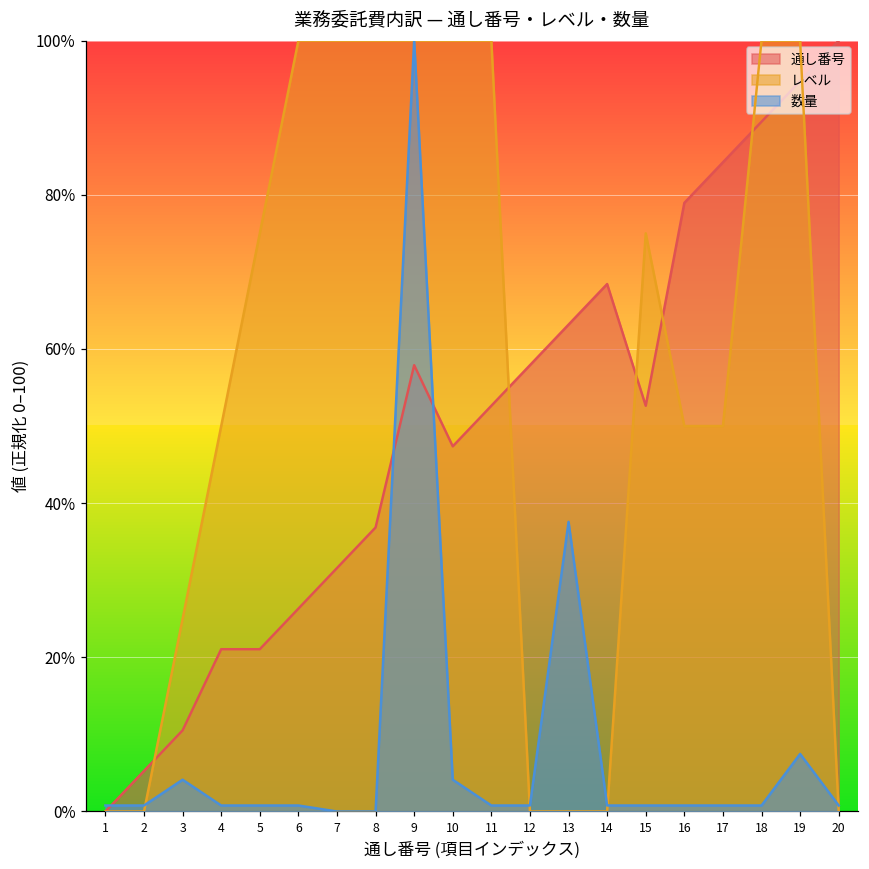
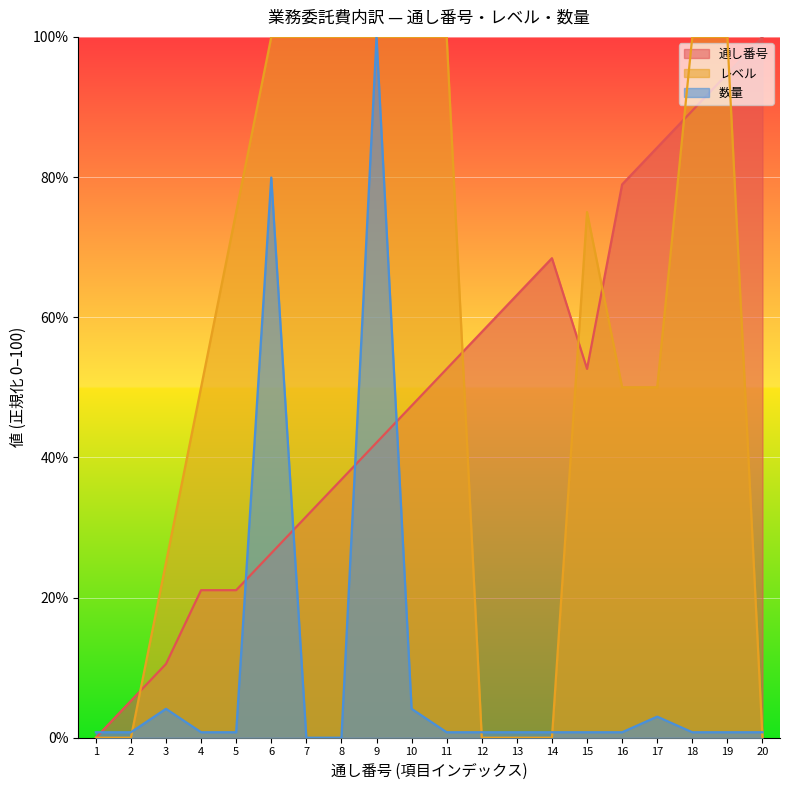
数量, 6: 1% -> 80%
通し番号, 9: 58% -> 42%
数量, 13: 38% -> 1%
数量, 17: 1% -> 3%
数量, 19: 7% -> 1%
